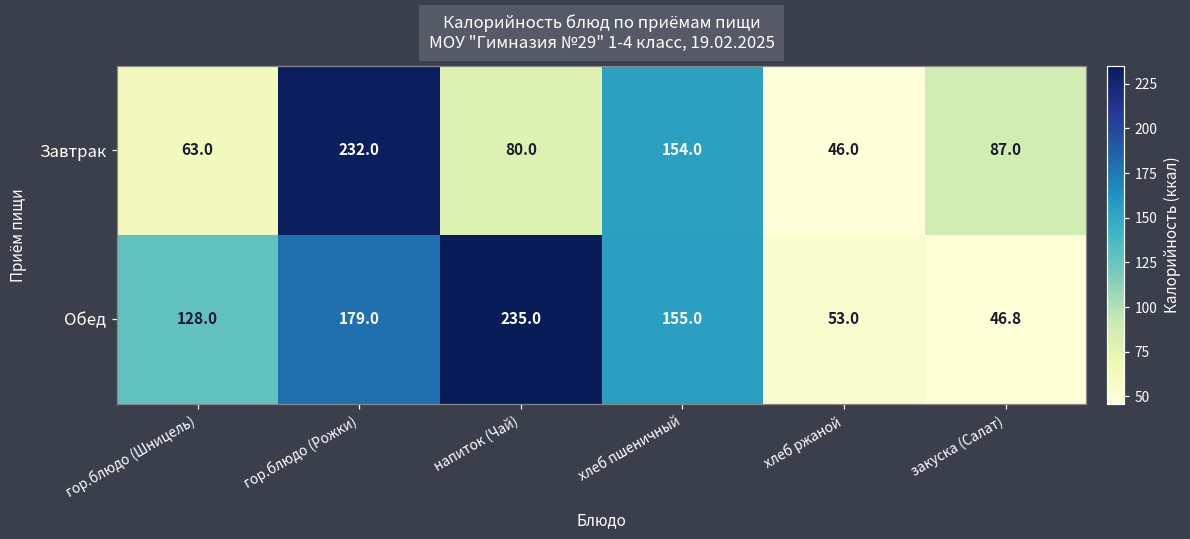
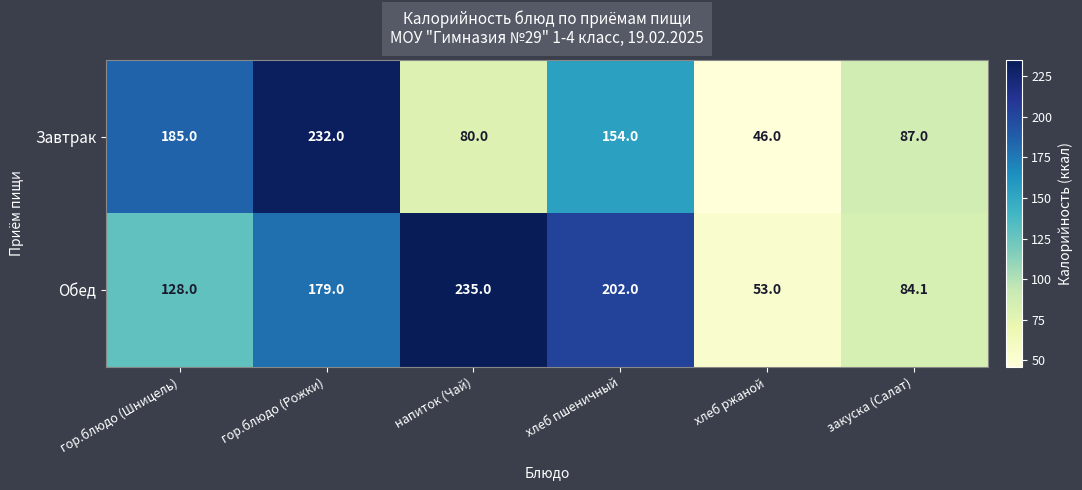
Завтрак, гор.блюдо (Шницель): 63.0 -> 185.0
Обед, хлеб пшеничный: 155.0 -> 202.0
Обед, закуска (Салат): 46.8 -> 84.1
